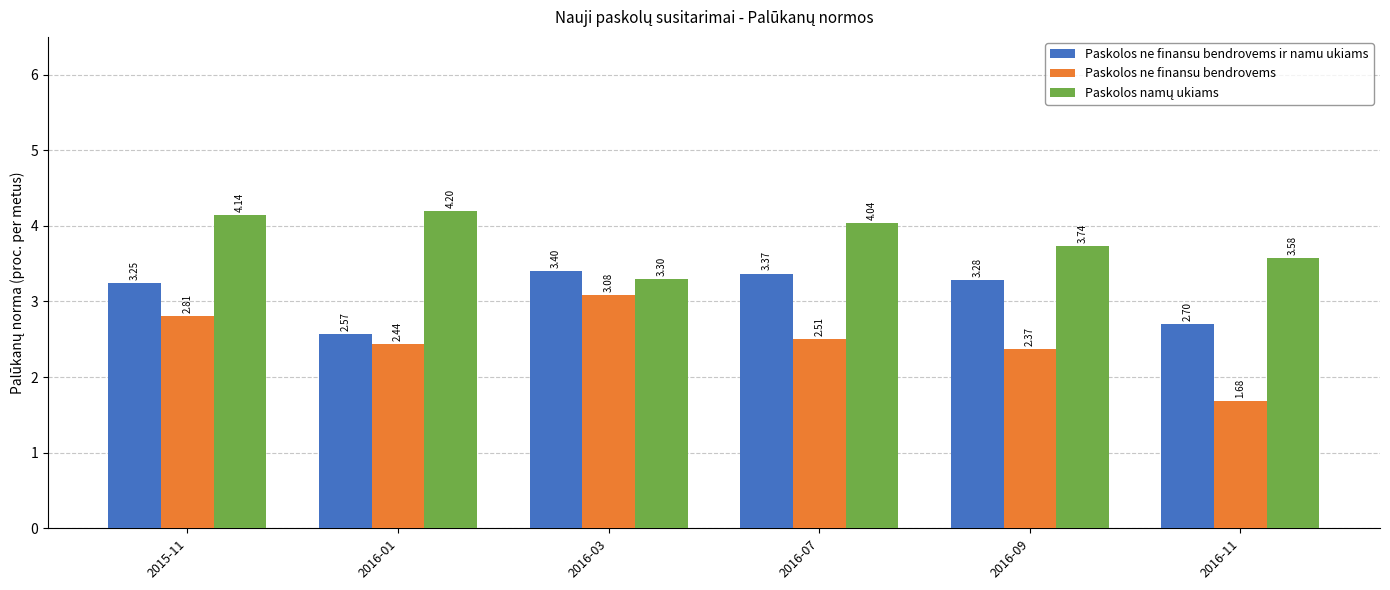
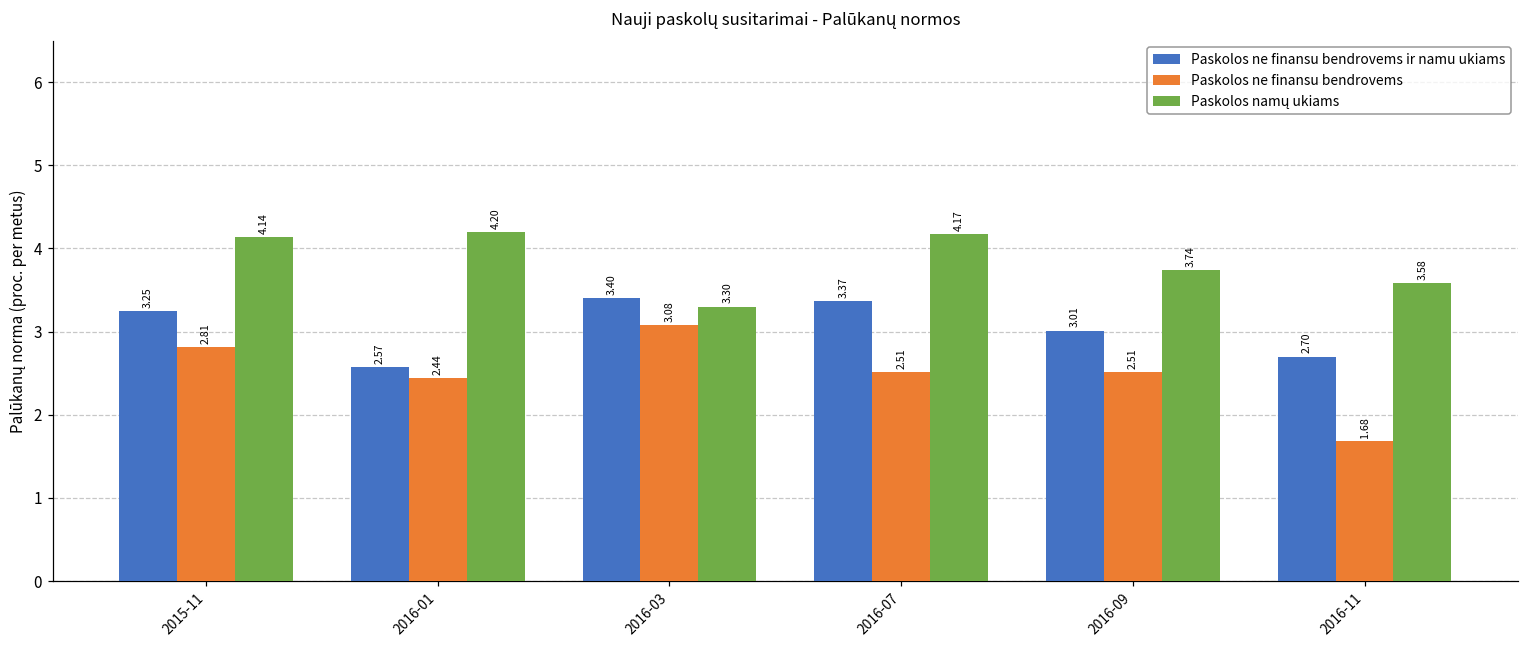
Paskolos namų ukiams, 2016-07: 4.04 -> 4.17
Paskolos ne finansu bendrovems ir namu ukiams, 2016-09: 3.28 -> 3.01
Paskolos ne finansu bendrovems, 2016-09: 2.37 -> 2.51
